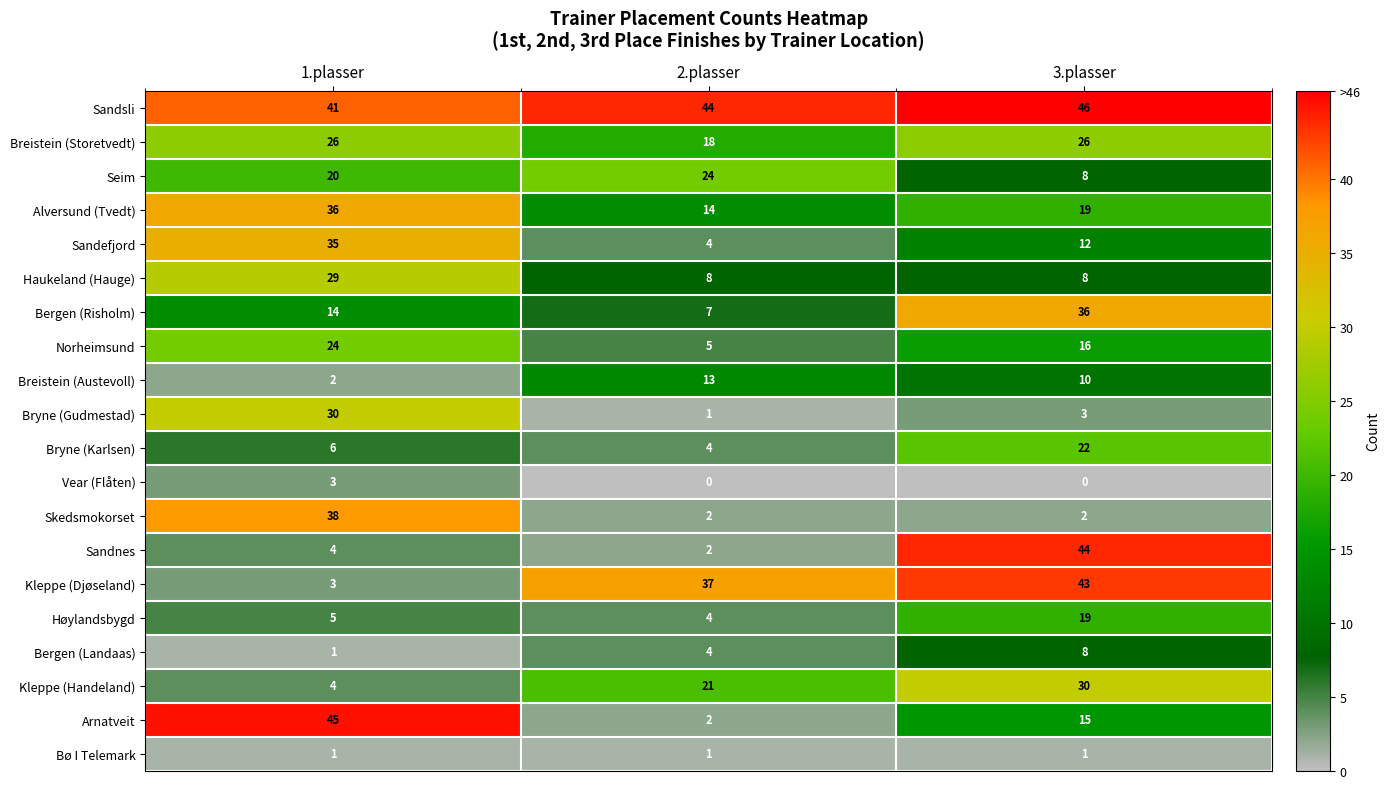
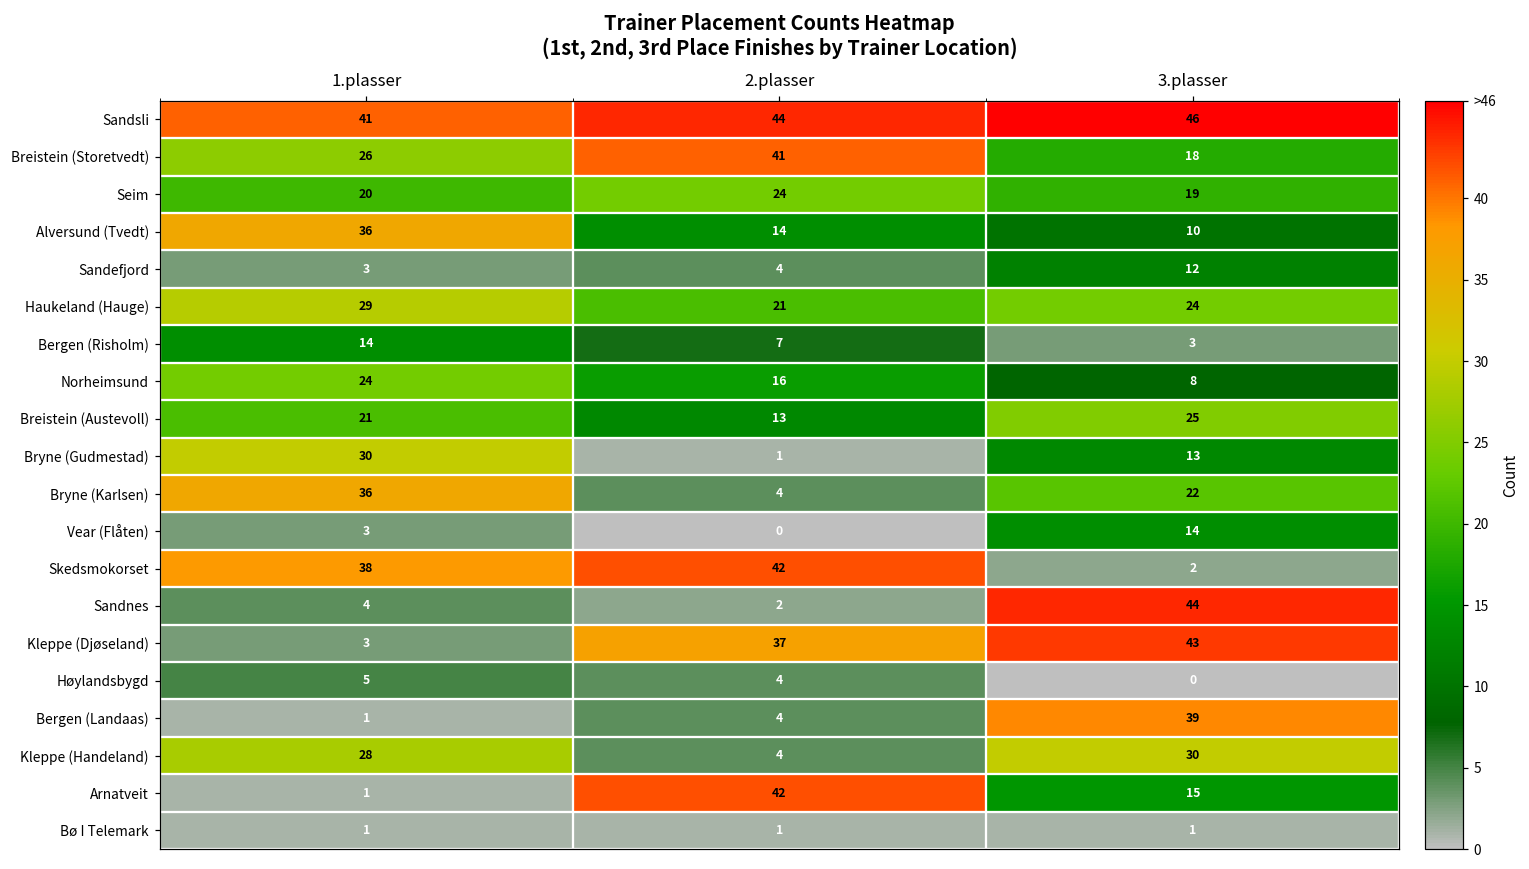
Breistein (Storetvedt), 2.plasser: 18 -> 41
Breistein (Storetvedt), 3.plasser: 26 -> 18
Seim, 3.plasser: 8 -> 19
Alversund (Tvedt), 3.plasser: 19 -> 10
Sandefjord, 1.plasser: 35 -> 3
Haukeland (Hauge), 2.plasser: 8 -> 21
Haukeland (Hauge), 3.plasser: 8 -> 24
Bergen (Risholm), 3.plasser: 36 -> 3
Norheimsund, 2.plasser: 5 -> 16
Norheimsund, 3.plasser: 16 -> 8
Breistein (Austevoll), 1.plasser: 2 -> 21
Breistein (Austevoll), 3.plasser: 10 -> 25
Bryne (Gudmestad), 3.plasser: 3 -> 13
Bryne (Karlsen), 1.plasser: 6 -> 36
Vear (Flåten), 3.plasser: 0 -> 14
Skedsmokorset, 2.plasser: 2 -> 42
Høylandsbygd, 3.plasser: 19 -> 0
Bergen (Landaas), 3.plasser: 8 -> 39
Kleppe (Handeland), 1.plasser: 4 -> 28
Kleppe (Handeland), 2.plasser: 21 -> 4
Arnatveit, 1.plasser: 45 -> 1
Arnatveit, 2.plasser: 2 -> 42
